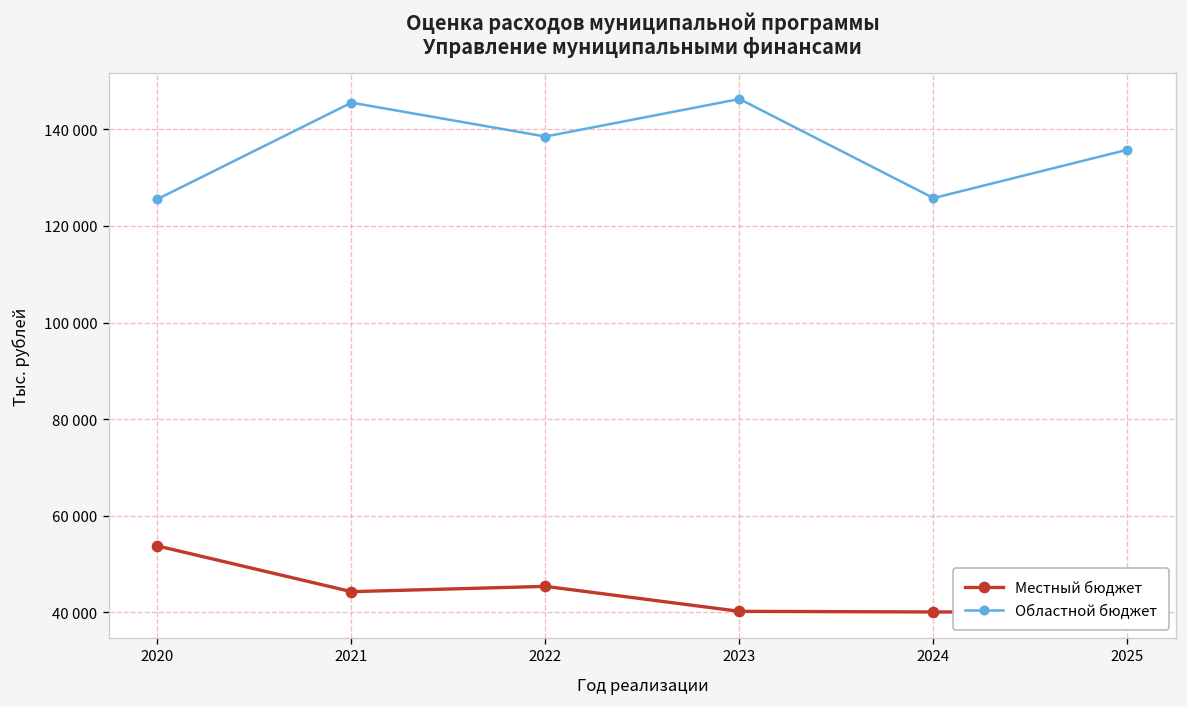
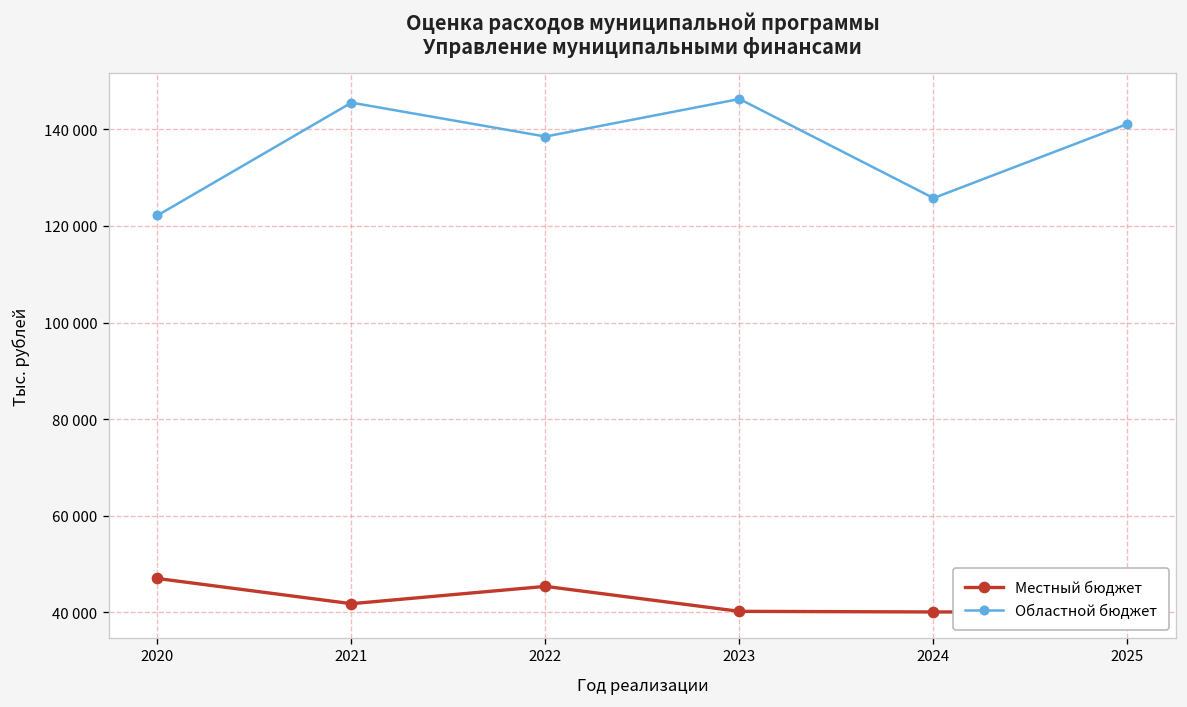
Местный бюджет, 2020: 54000 -> 47000
Областной бюджет, 2020: 126000 -> 122000
Местный бюджет, 2021: 44000 -> 42000
Областной бюджет, 2025: 136000 -> 141000
